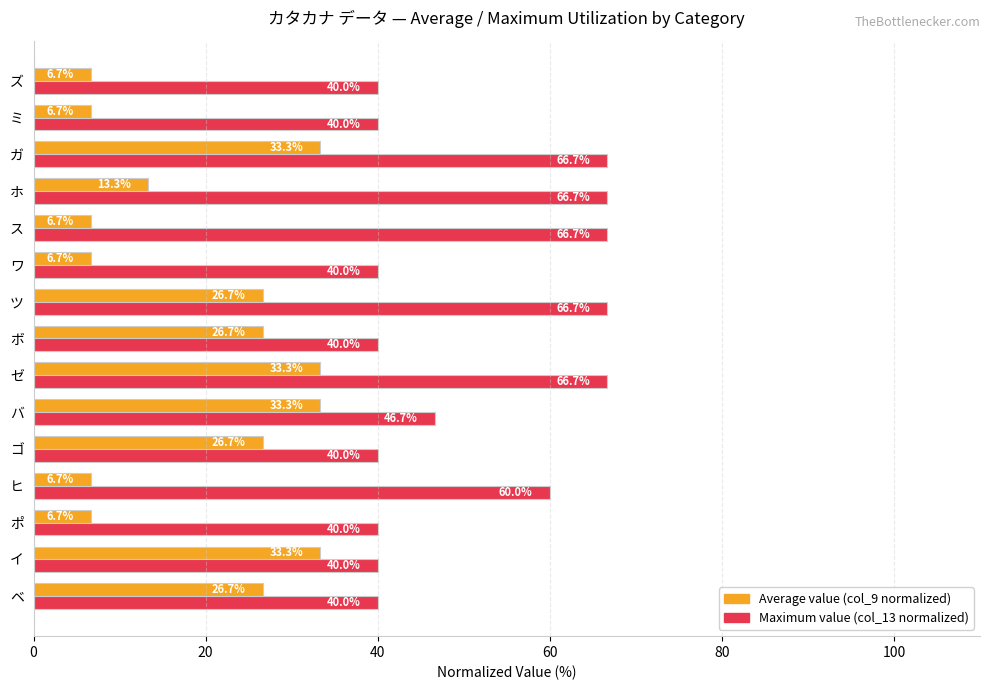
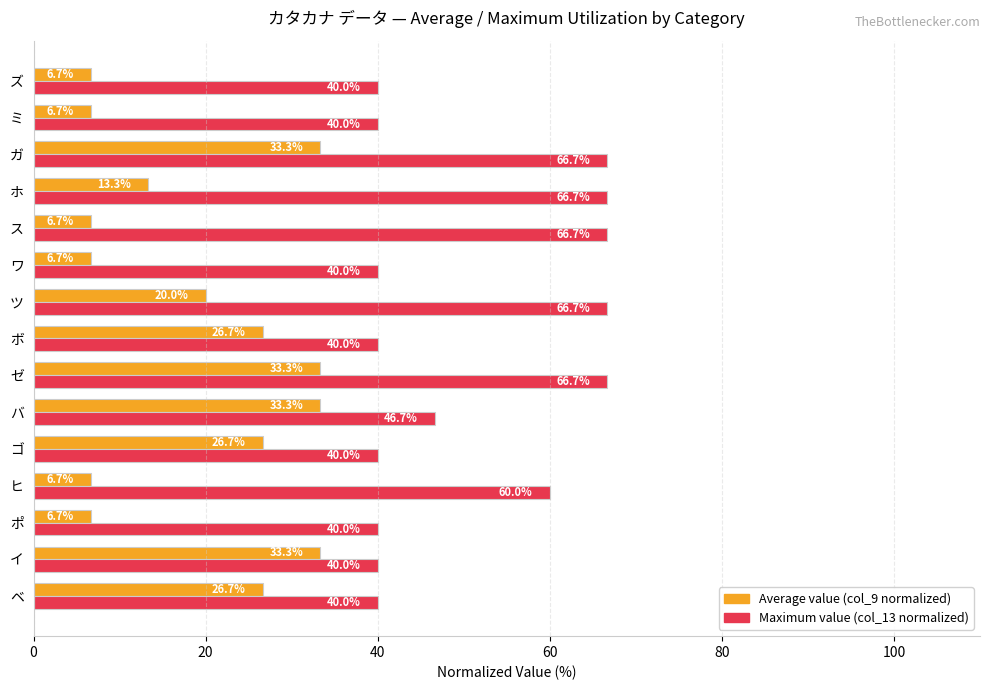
Average value (col_9 normalized), ツ: 26.7% -> 20.0%
